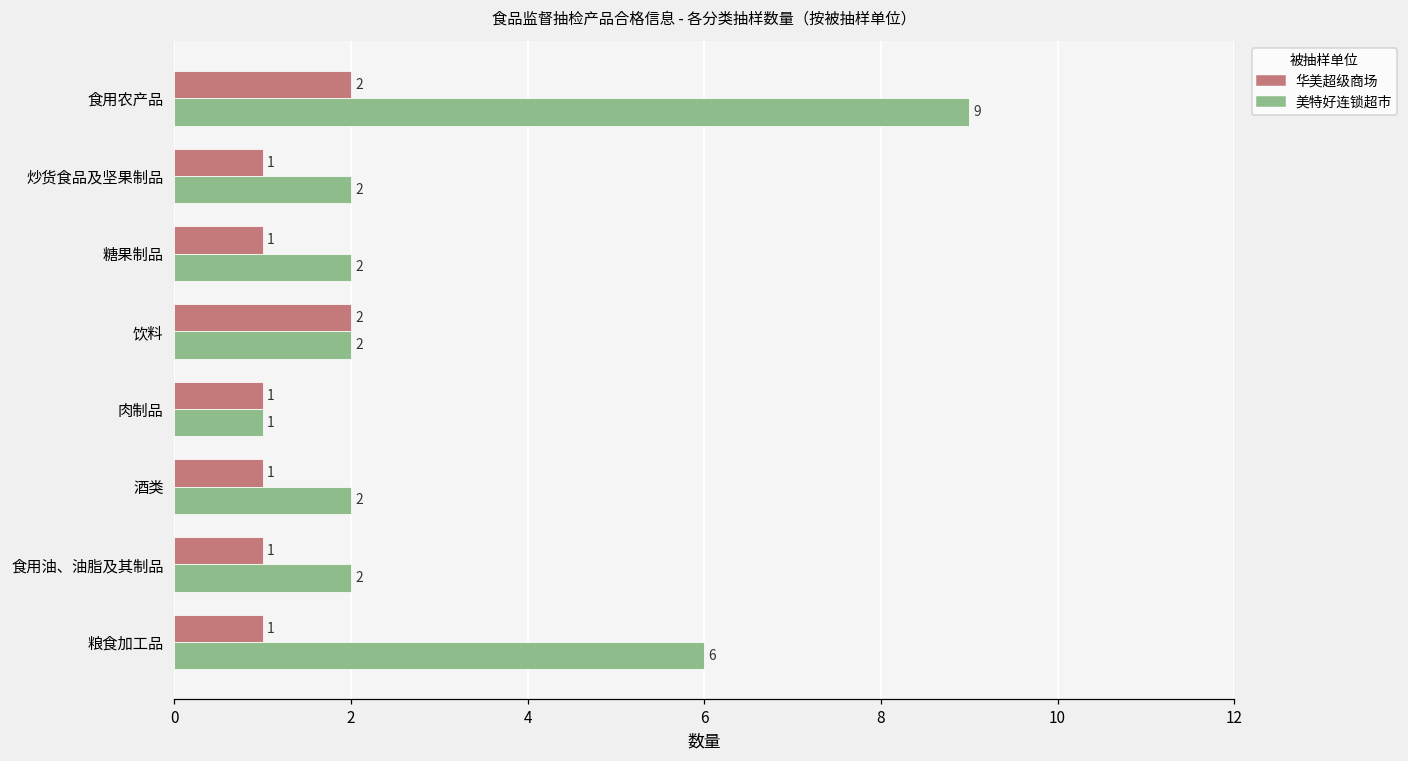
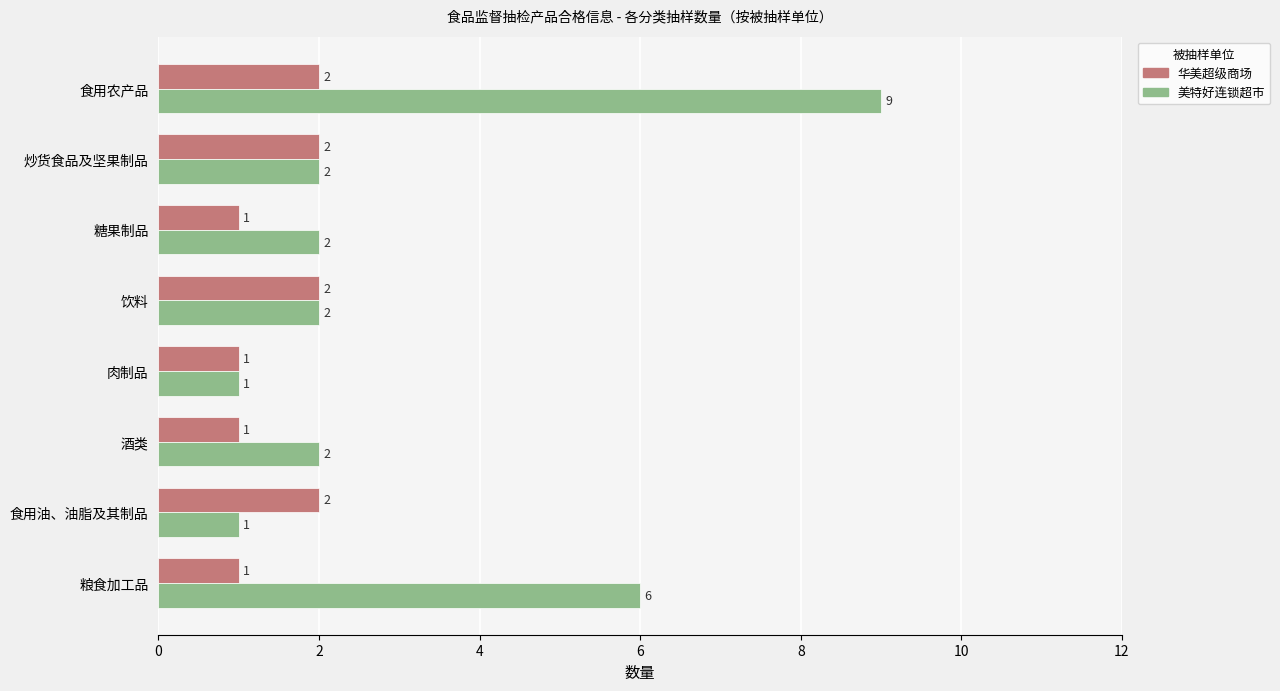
华美超级商场, 炒货食品及坚果制品: 1 -> 2
华美超级商场, 食用油、油脂及其制品: 1 -> 2
美特好连锁超市, 食用油、油脂及其制品: 2 -> 1
